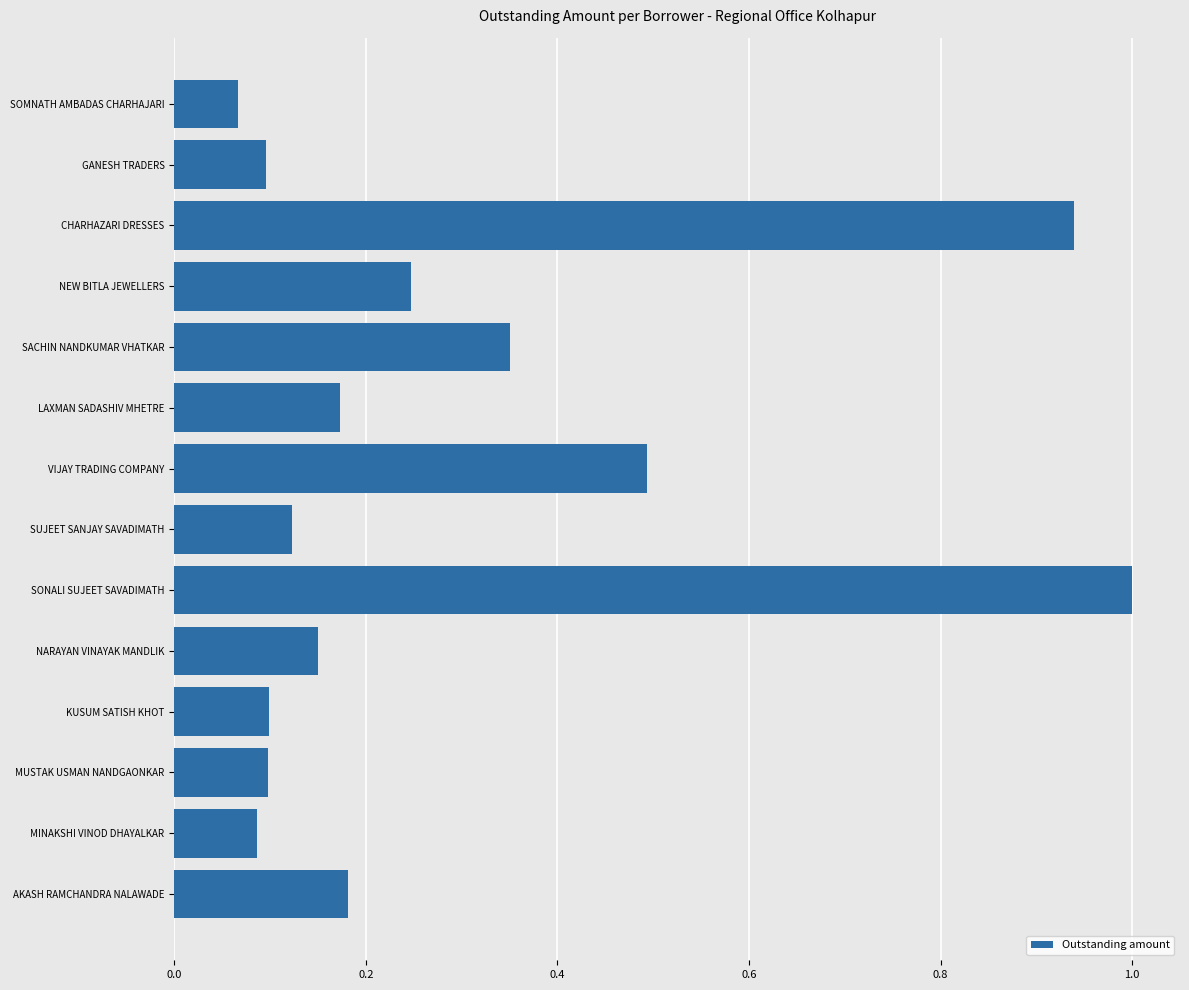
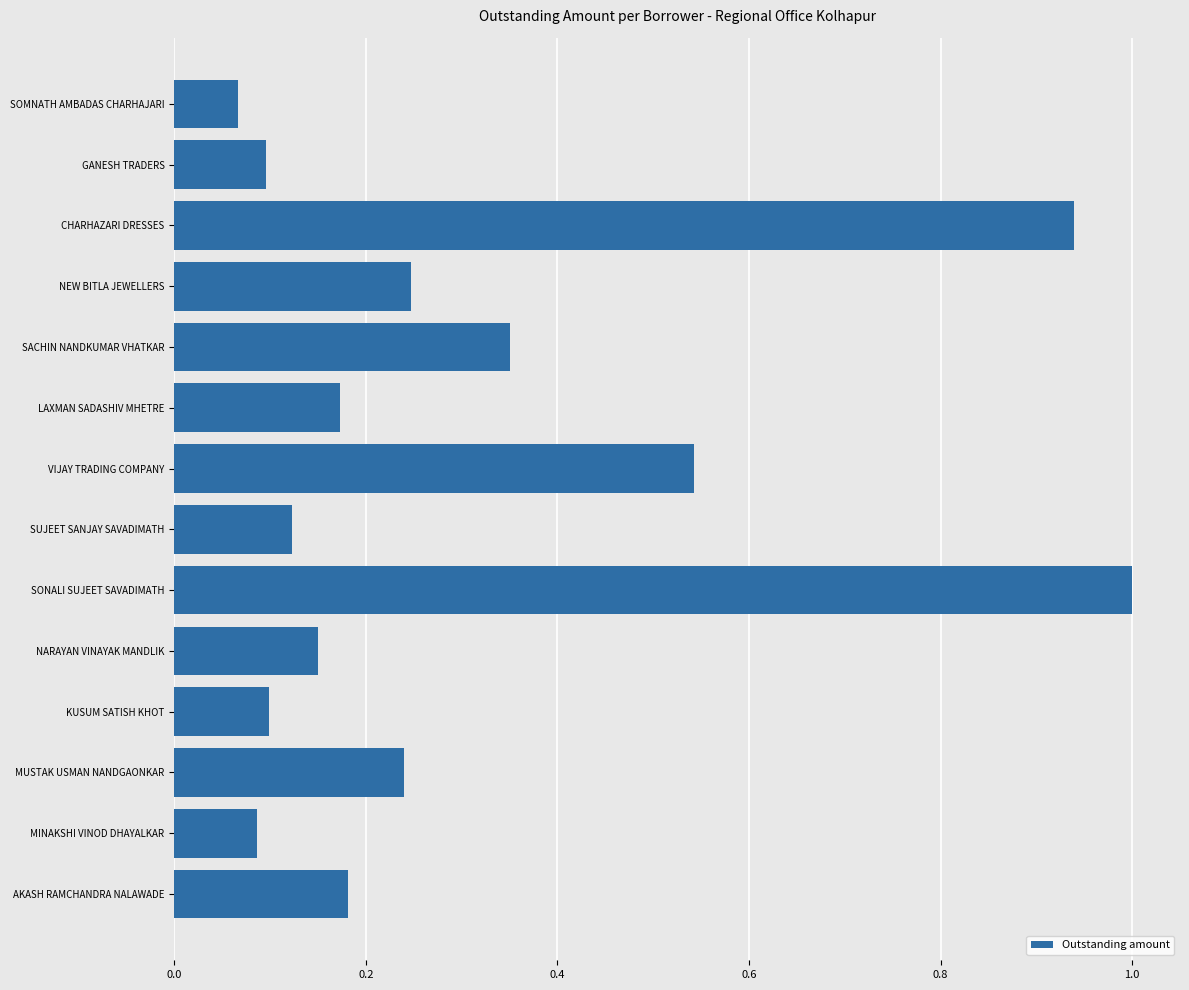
VIJAY TRADING COMPANY: 0.49 -> 0.54
MUSTAK USMAN NANDGAONKAR: 0.10 -> 0.24
